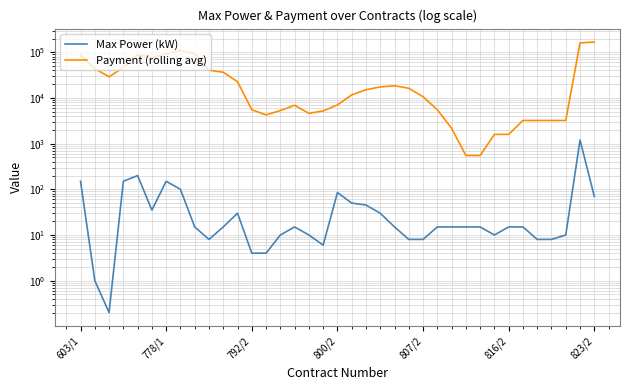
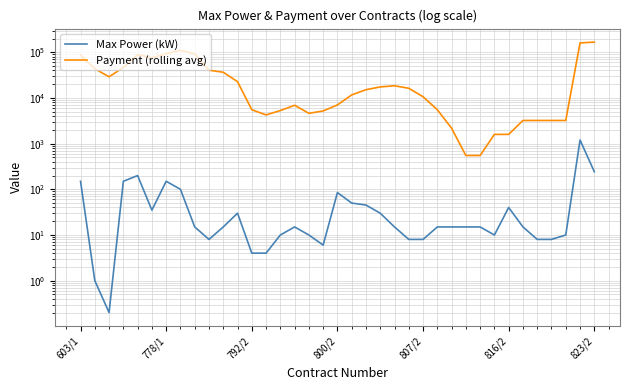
Max Power (kW), 816/2: 15 -> 40
Max Power (kW), 823/2: 70 -> 200
